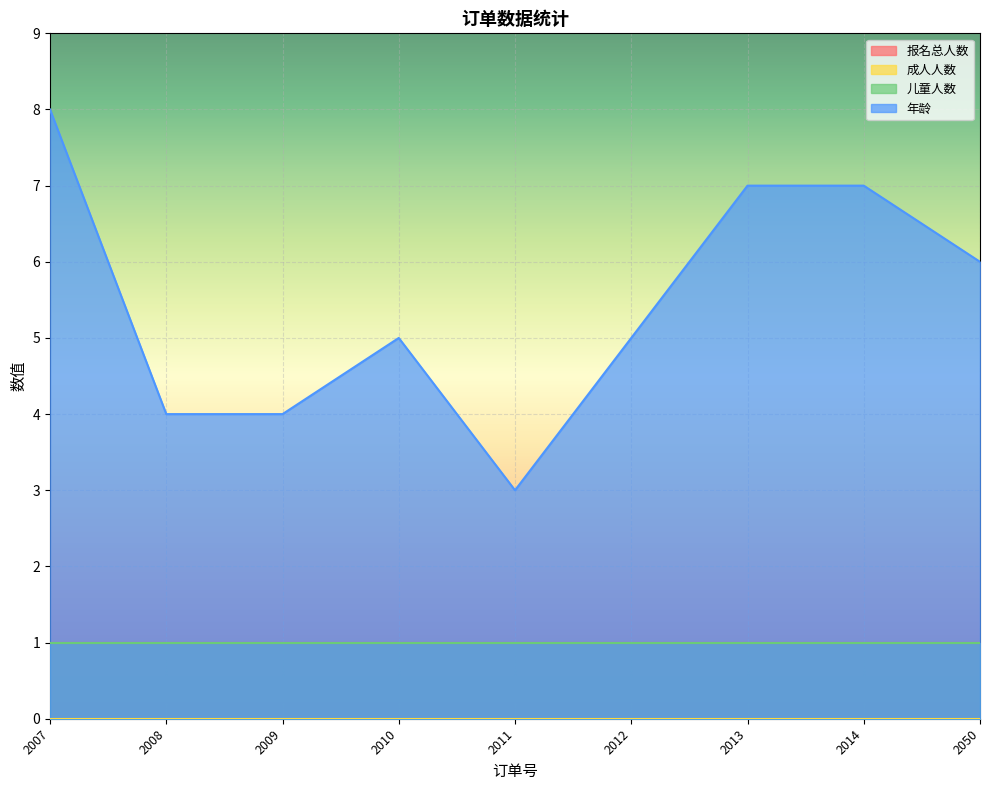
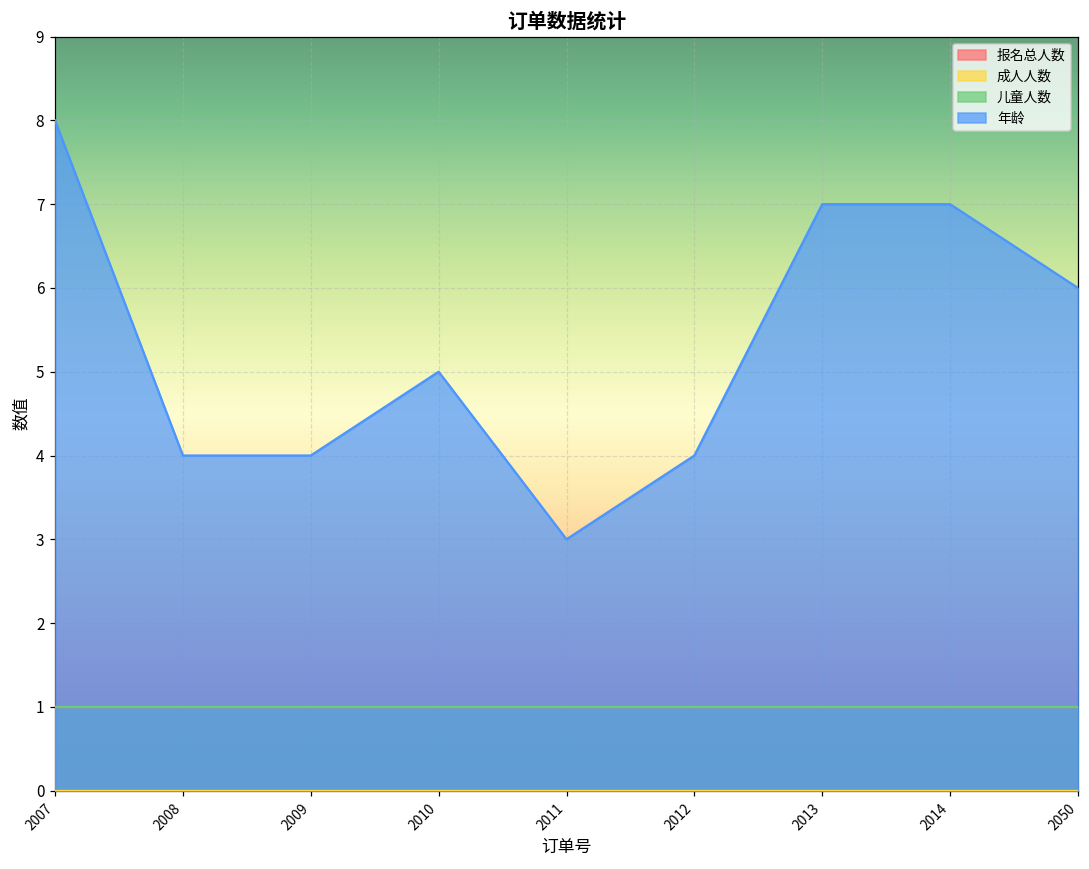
年龄, 2012: 5 -> 4
